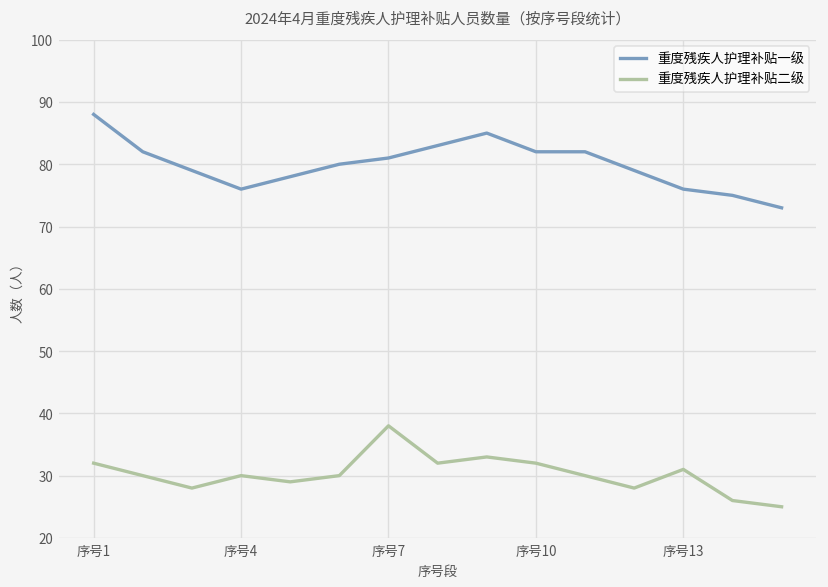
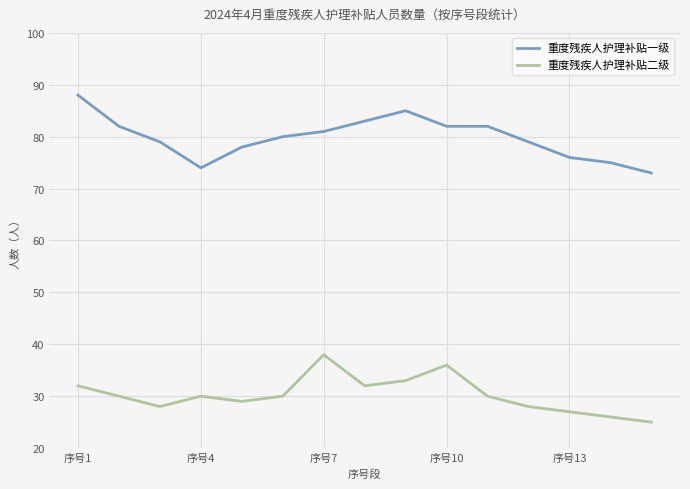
重度残疾人护理补贴一级, 序号4: 76 -> 74
重度残疾人护理补贴二级, 序号10: 32 -> 36
重度残疾人护理补贴二级, 序号13: 31 -> 27
